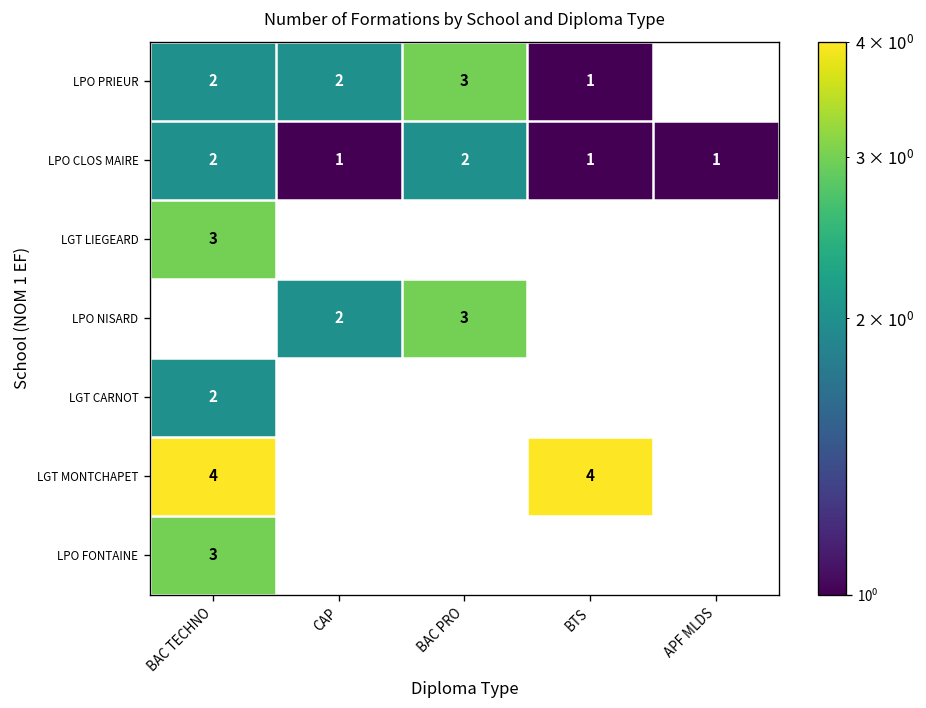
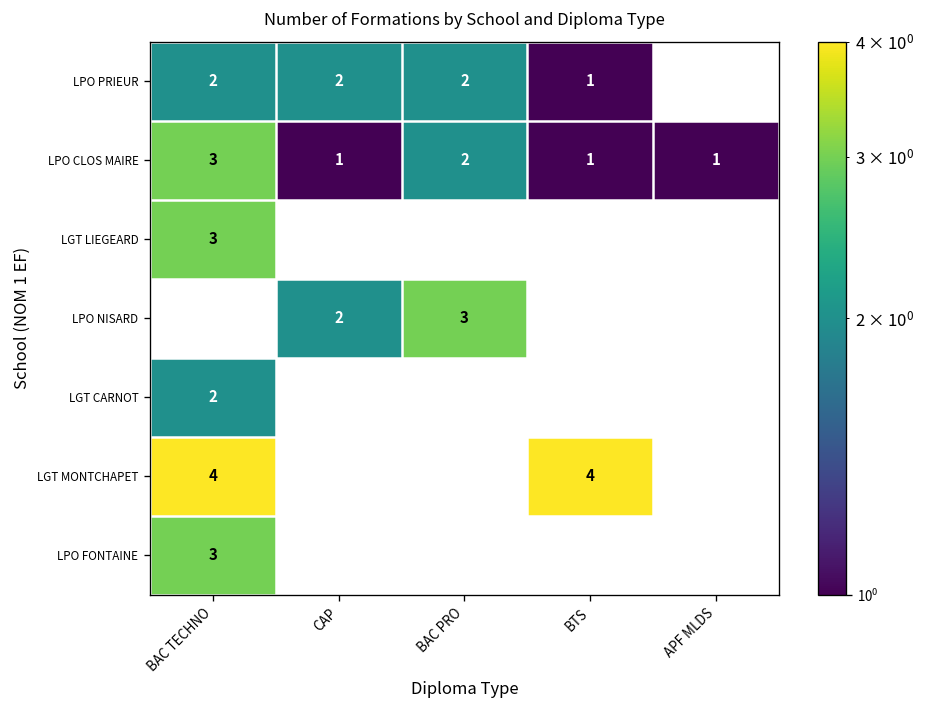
LPO PRIEUR, BAC PRO: 3 -> 2
LPO CLOS MAIRE, BAC TECHNO: 2 -> 3
